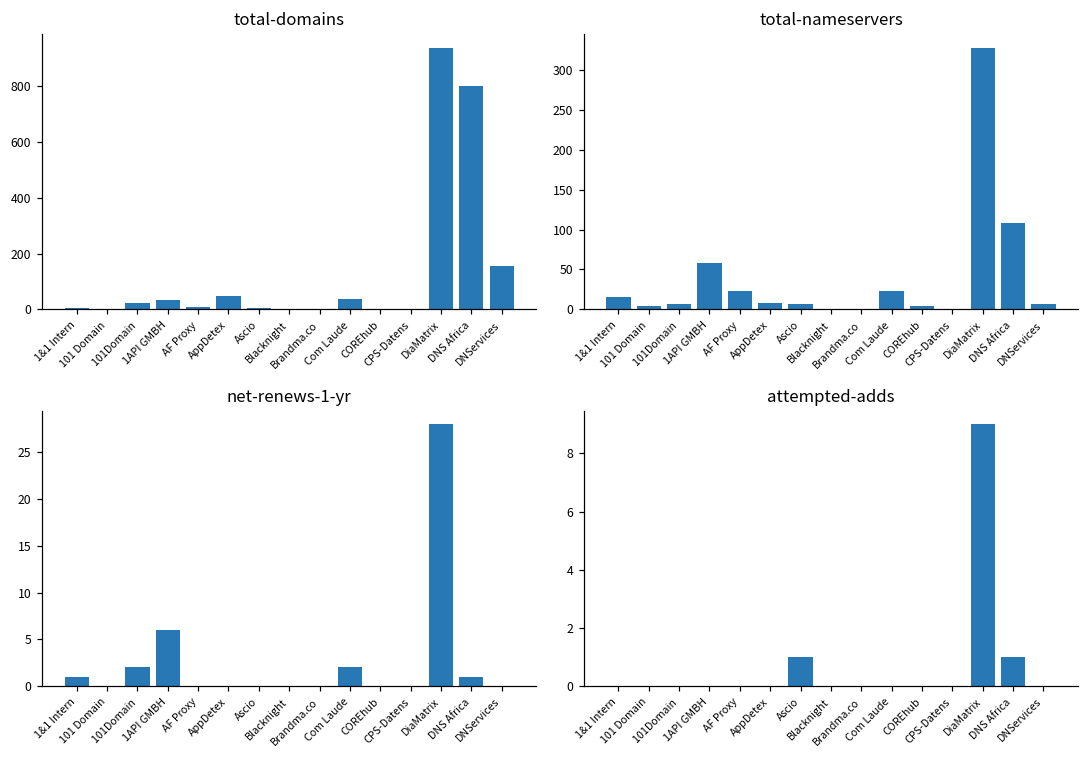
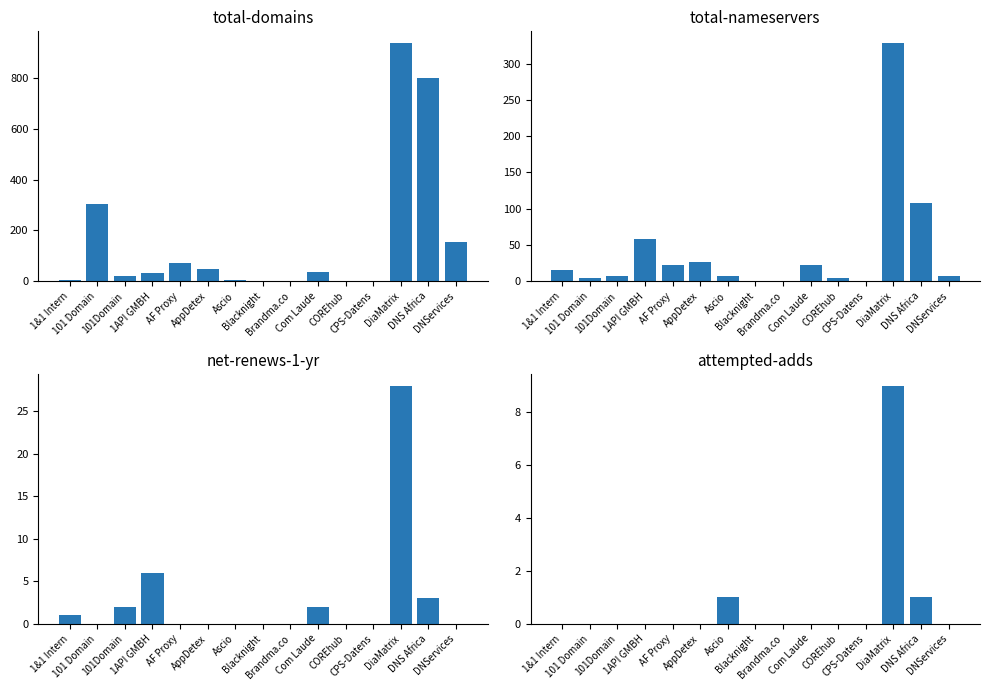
total-domains, 101 Domain: 0 -> 310
total-domains, AF Proxy: 10 -> 70
total-nameservers, AppDetex: 10 -> 30
net-renews-1-yr, DNS Africa: 1 -> 3
